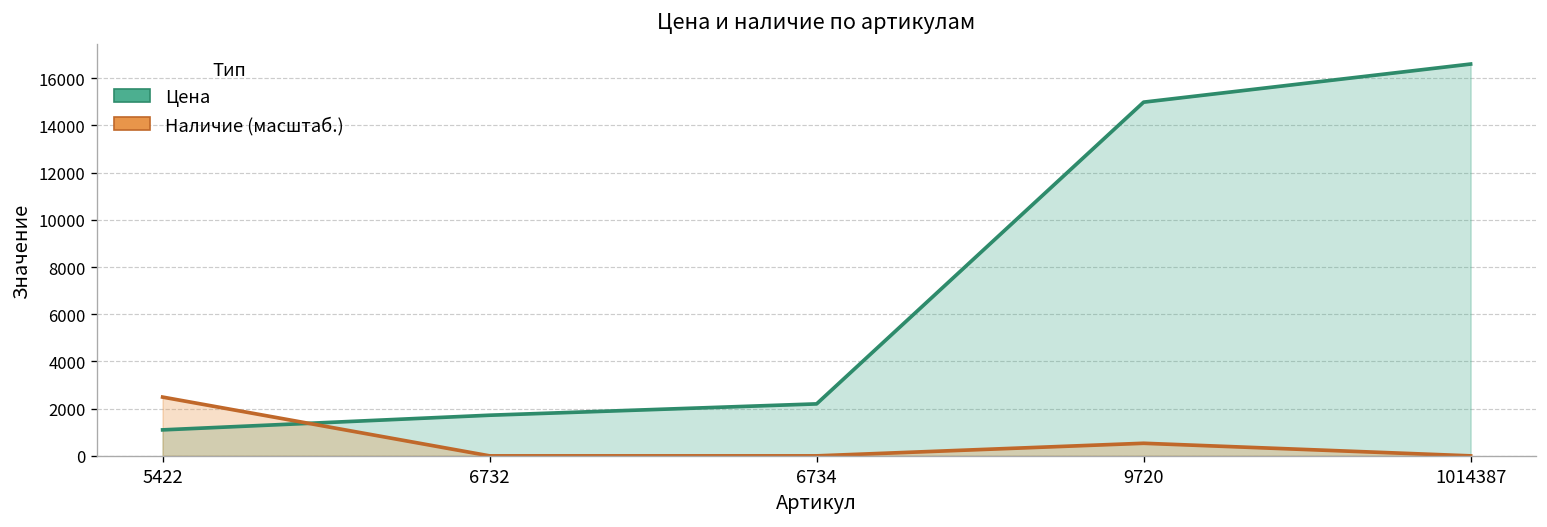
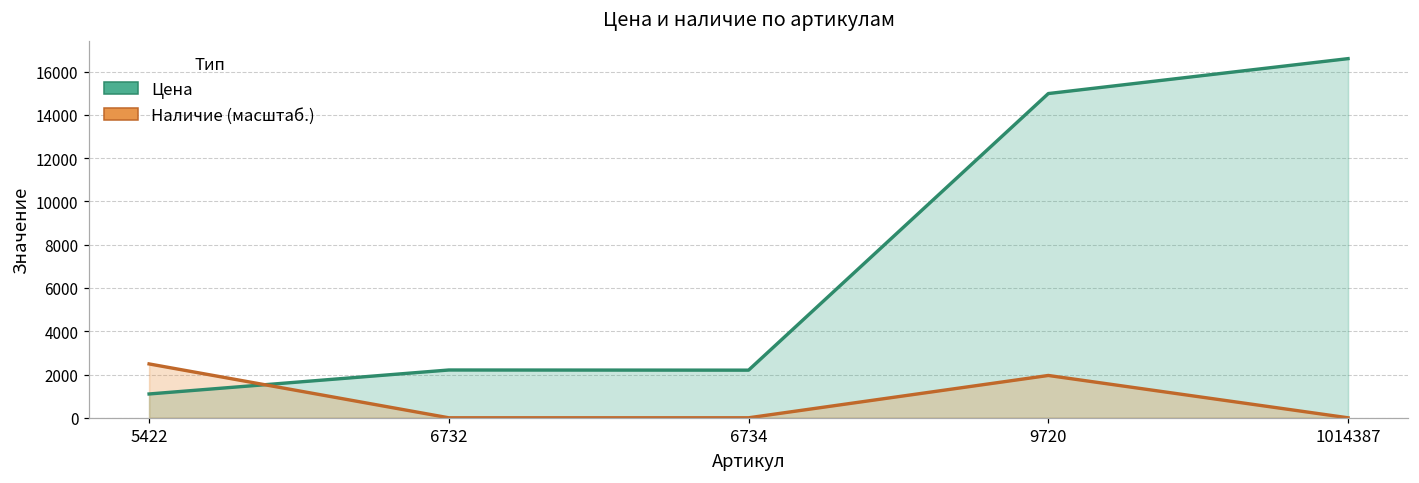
Цена, 6732: 1700 -> 2200
Наличие (масштаб.), 9720: 500 -> 2000
